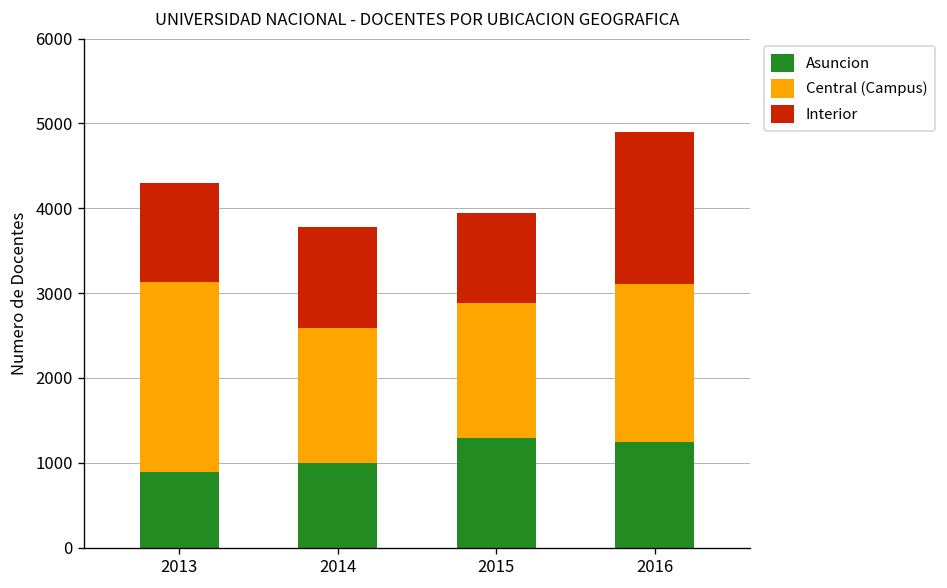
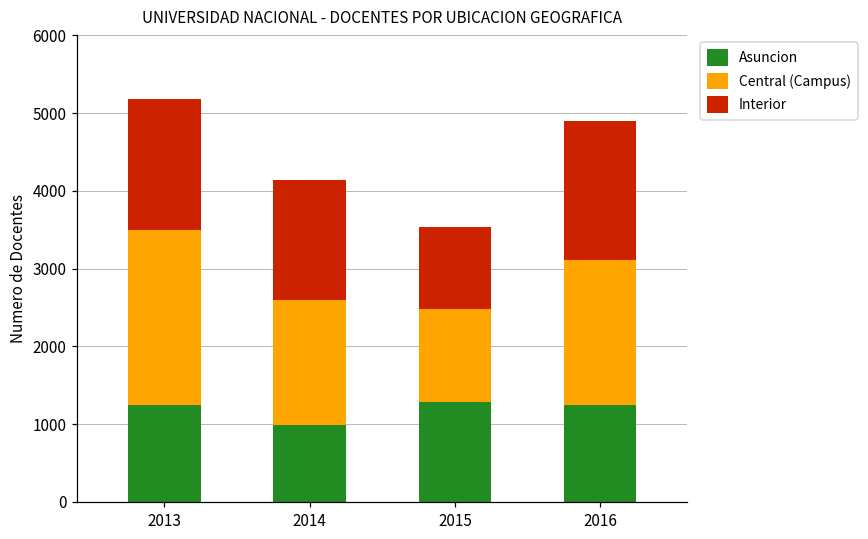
Asuncion, 2013: 900 -> 1200
Interior, 2013: 1200 -> 1700
Interior, 2014: 1200 -> 1500
Central (Campus), 2015: 1600 -> 1200
